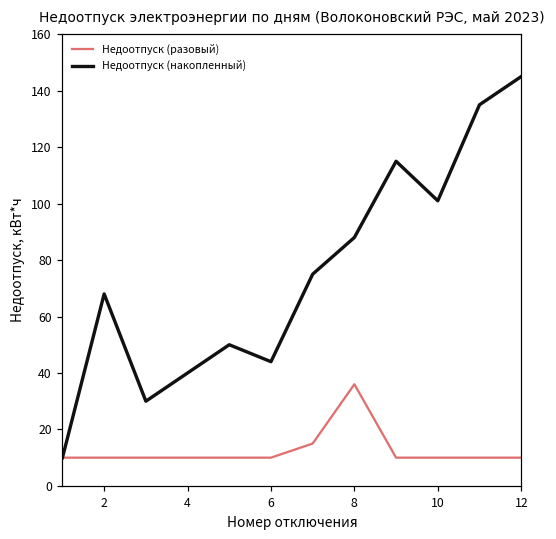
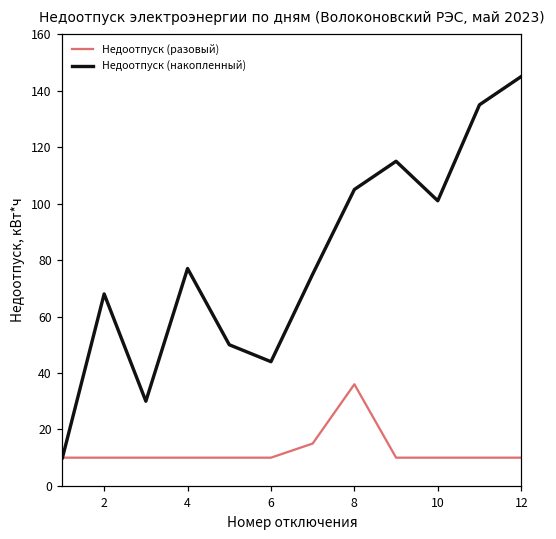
Недоотпуск (накопленный), 4: 40 -> 77
Недоотпуск (накопленный), 8: 88 -> 105
